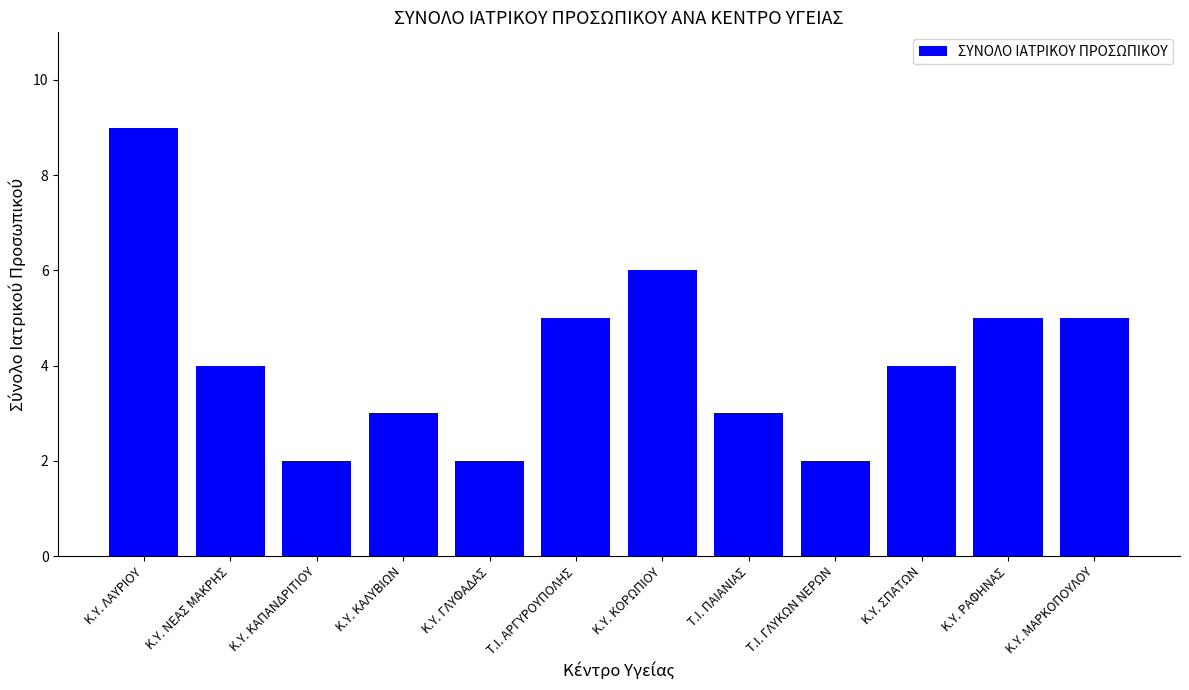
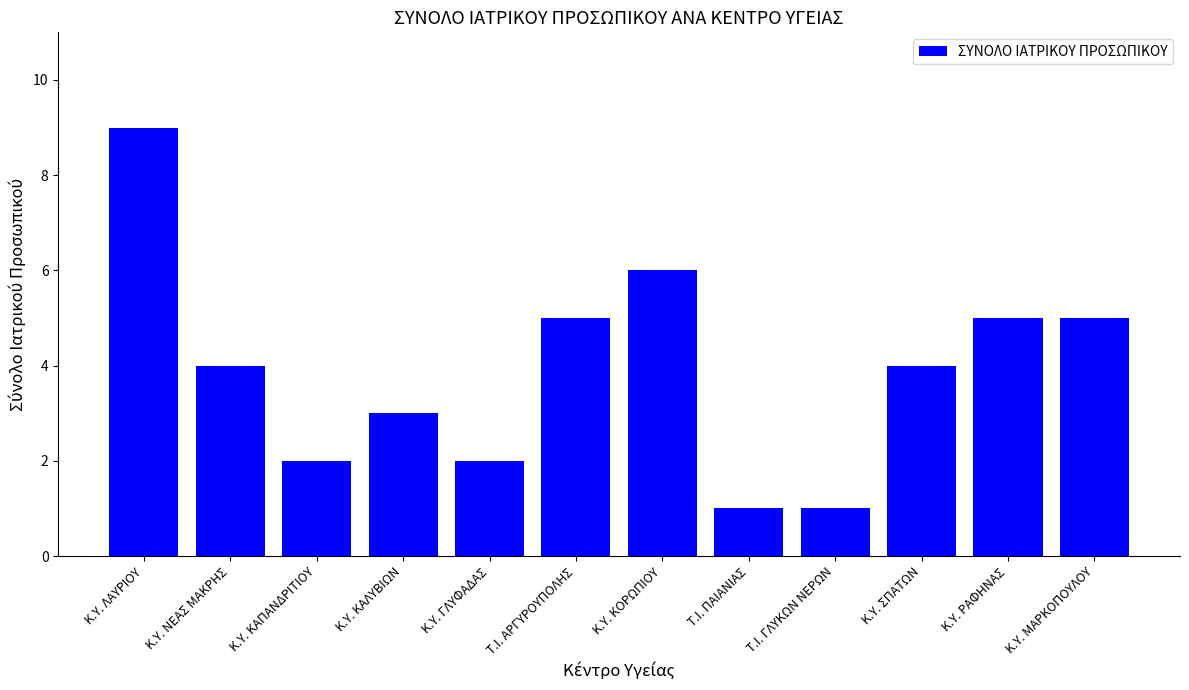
Τ.Ι. ΠΑΙΑΝΙΑΣ: 3 -> 1
Τ.Ι. ΓΛΥΚΩΝ ΝΕΡΩΝ: 2 -> 1
